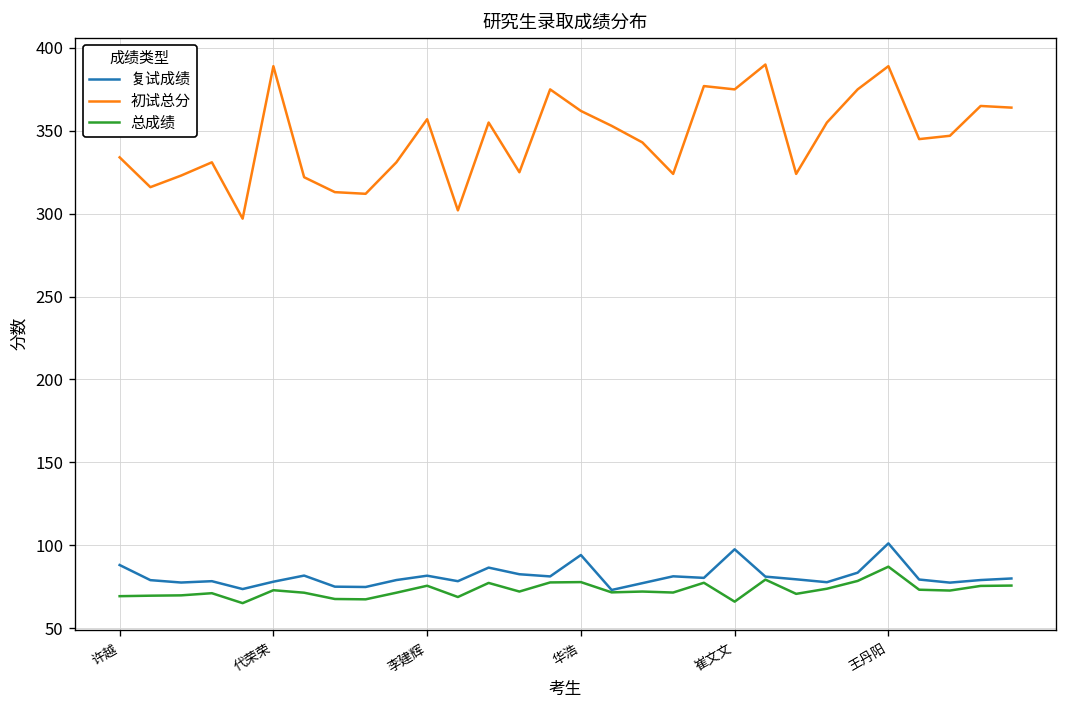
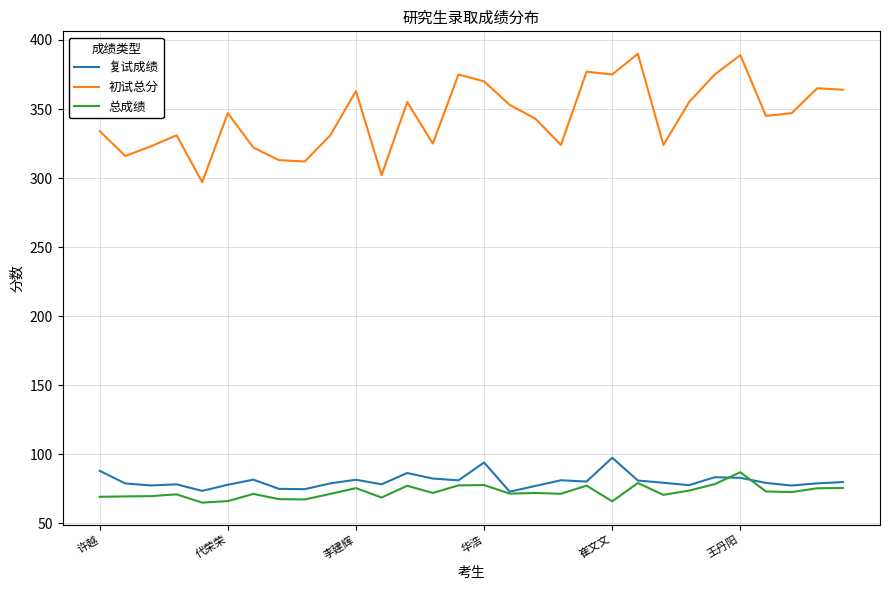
初试总分, 代荣荣: 389 -> 347
总成绩, 代荣荣: 73 -> 66
初试总分, 李建辉: 357 -> 363
初试总分, 华浩: 362 -> 370
复试成绩, 王丹阳: 101 -> 83
